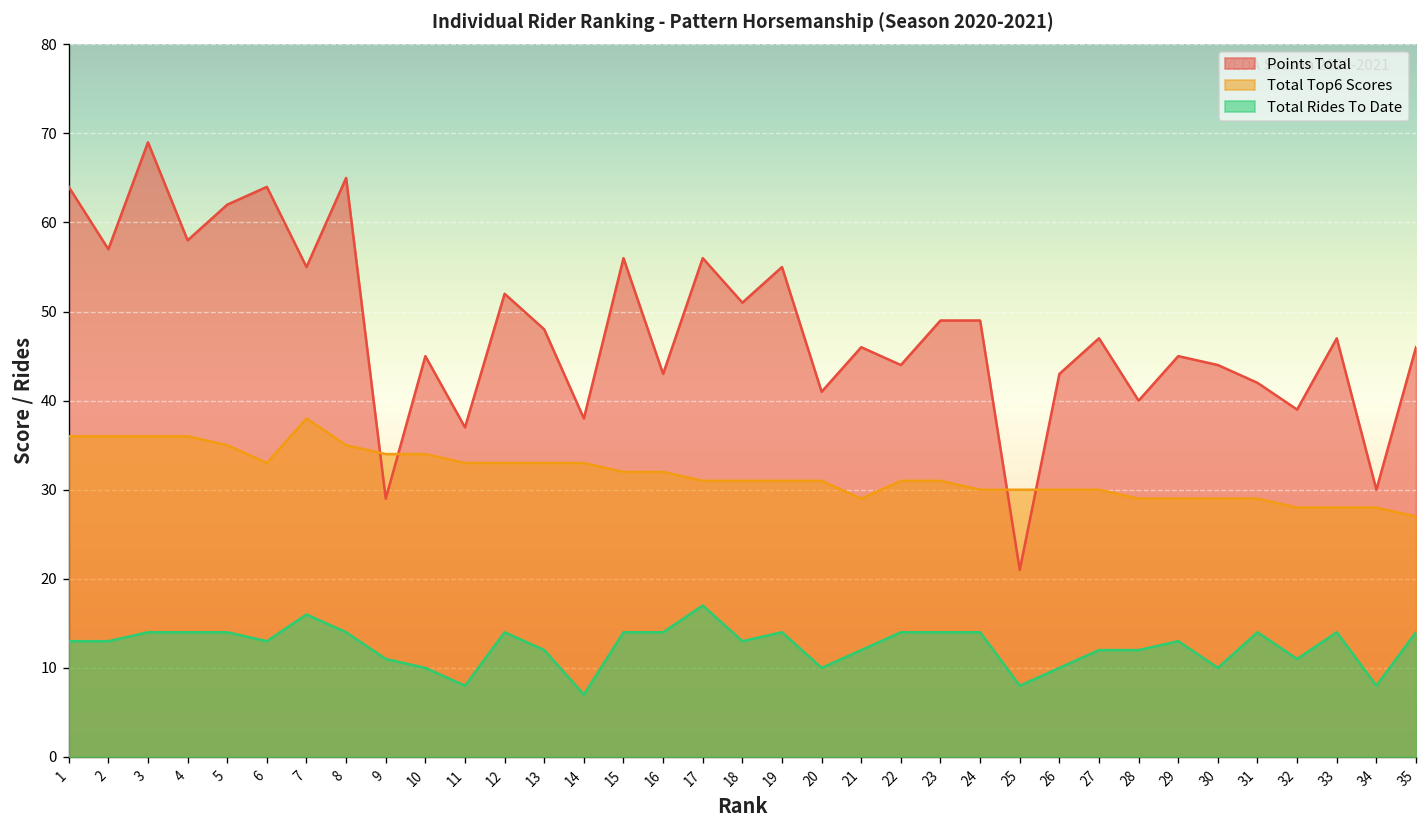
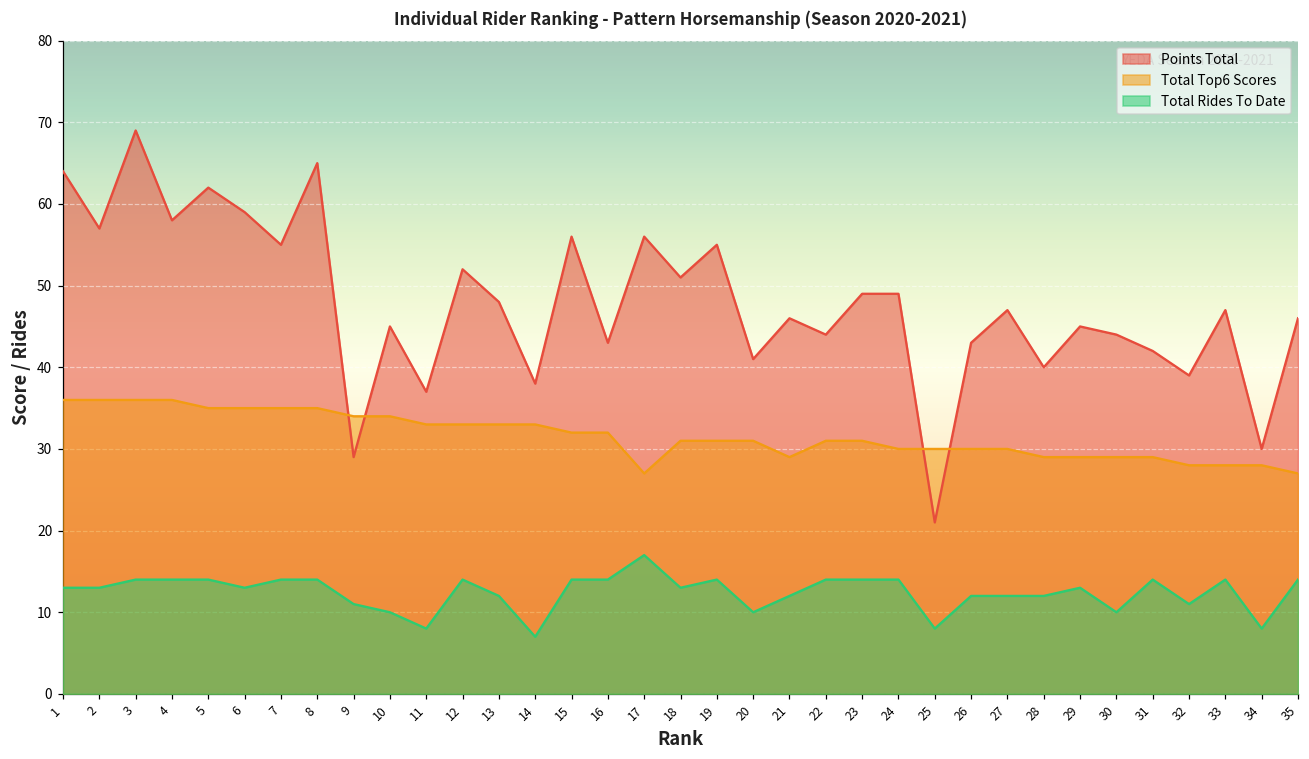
Points Total, 6: 64 -> 59
Total Top6 Scores, 6: 33 -> 35
Total Top6 Scores, 7: 38 -> 35
Total Rides To Date, 7: 16 -> 14
Total Top6 Scores, 17: 31 -> 27
Total Rides To Date, 26: 10 -> 12
